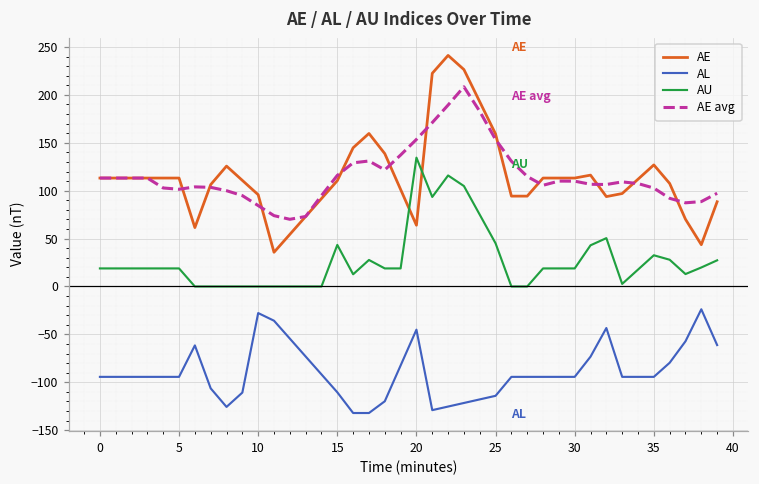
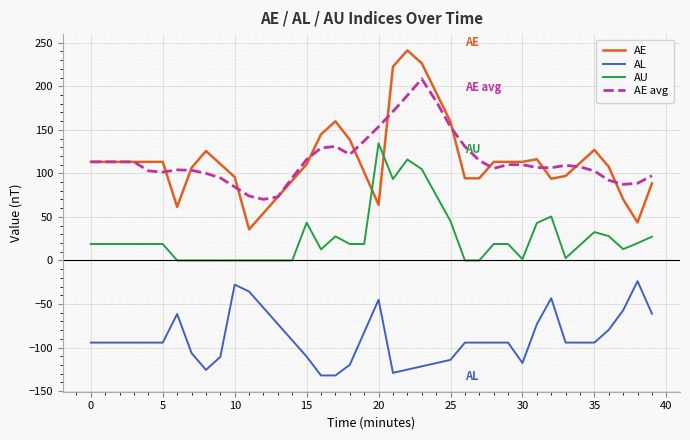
AL, 30: -90 -> -120
AU, 30: 20 -> 0
